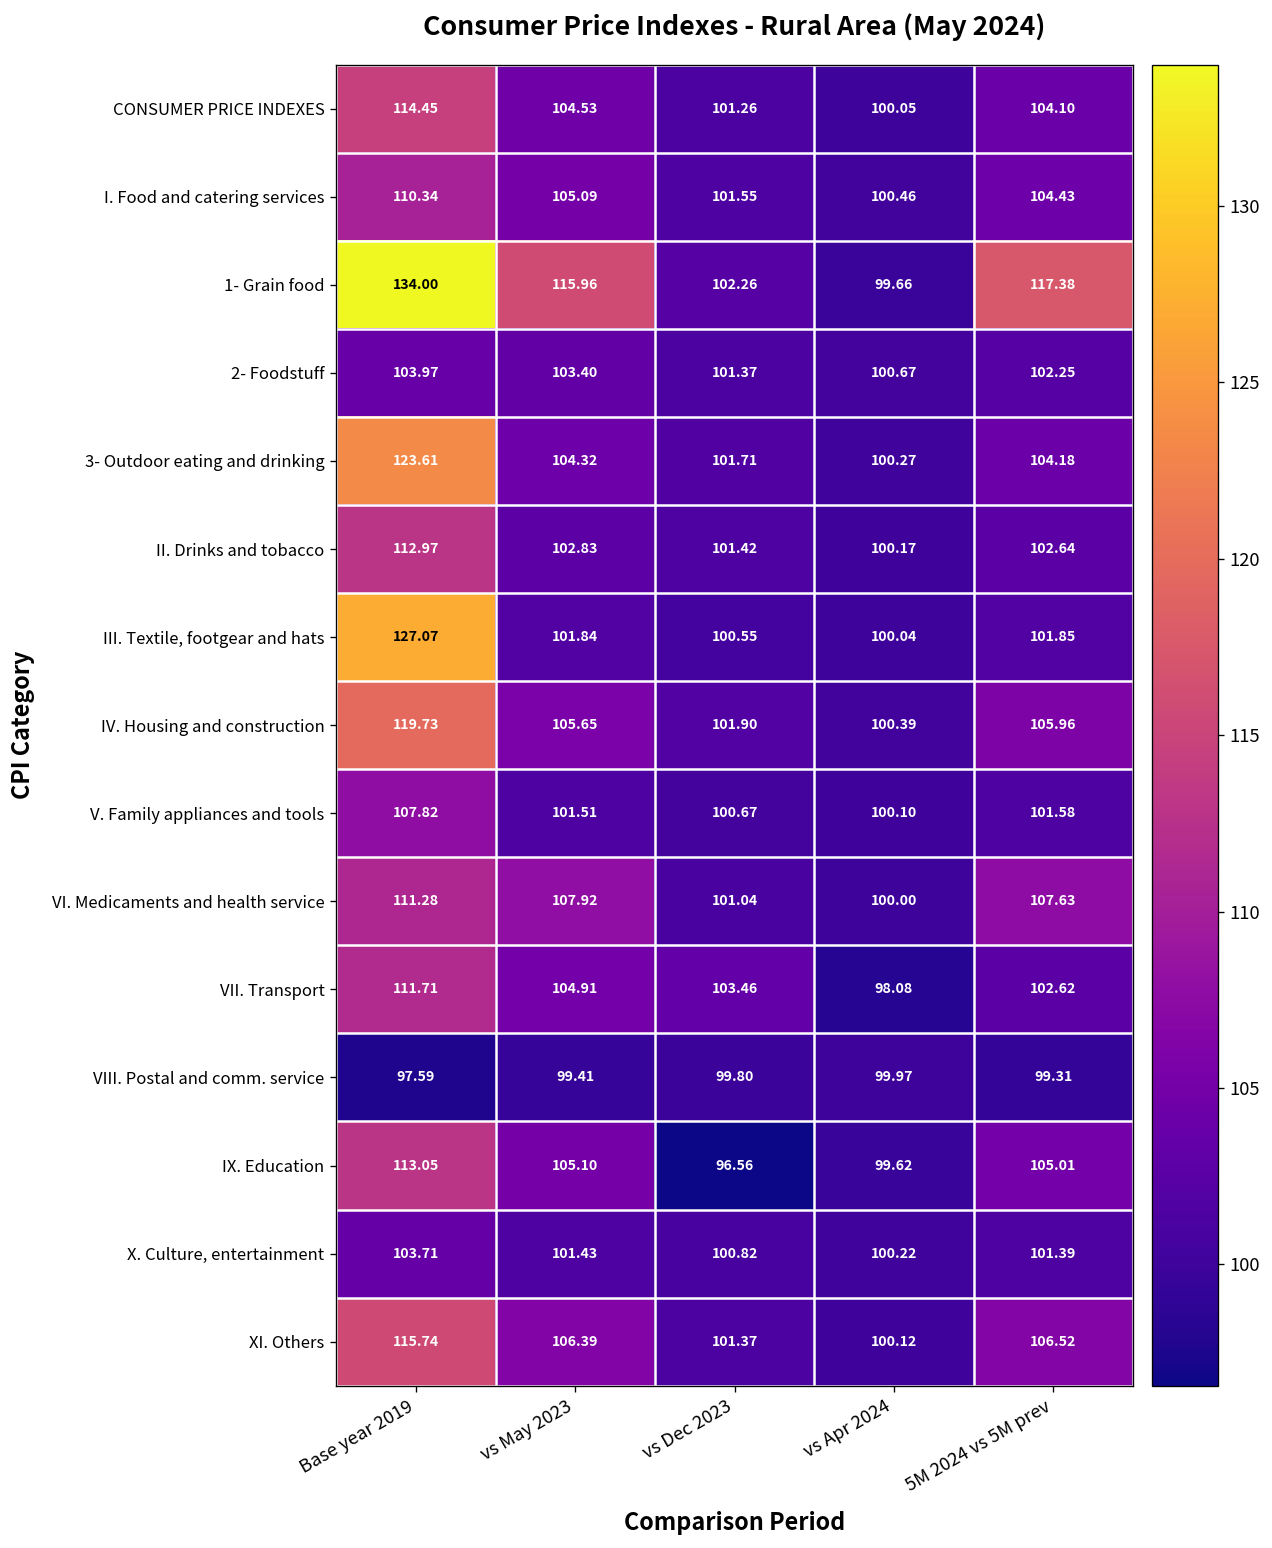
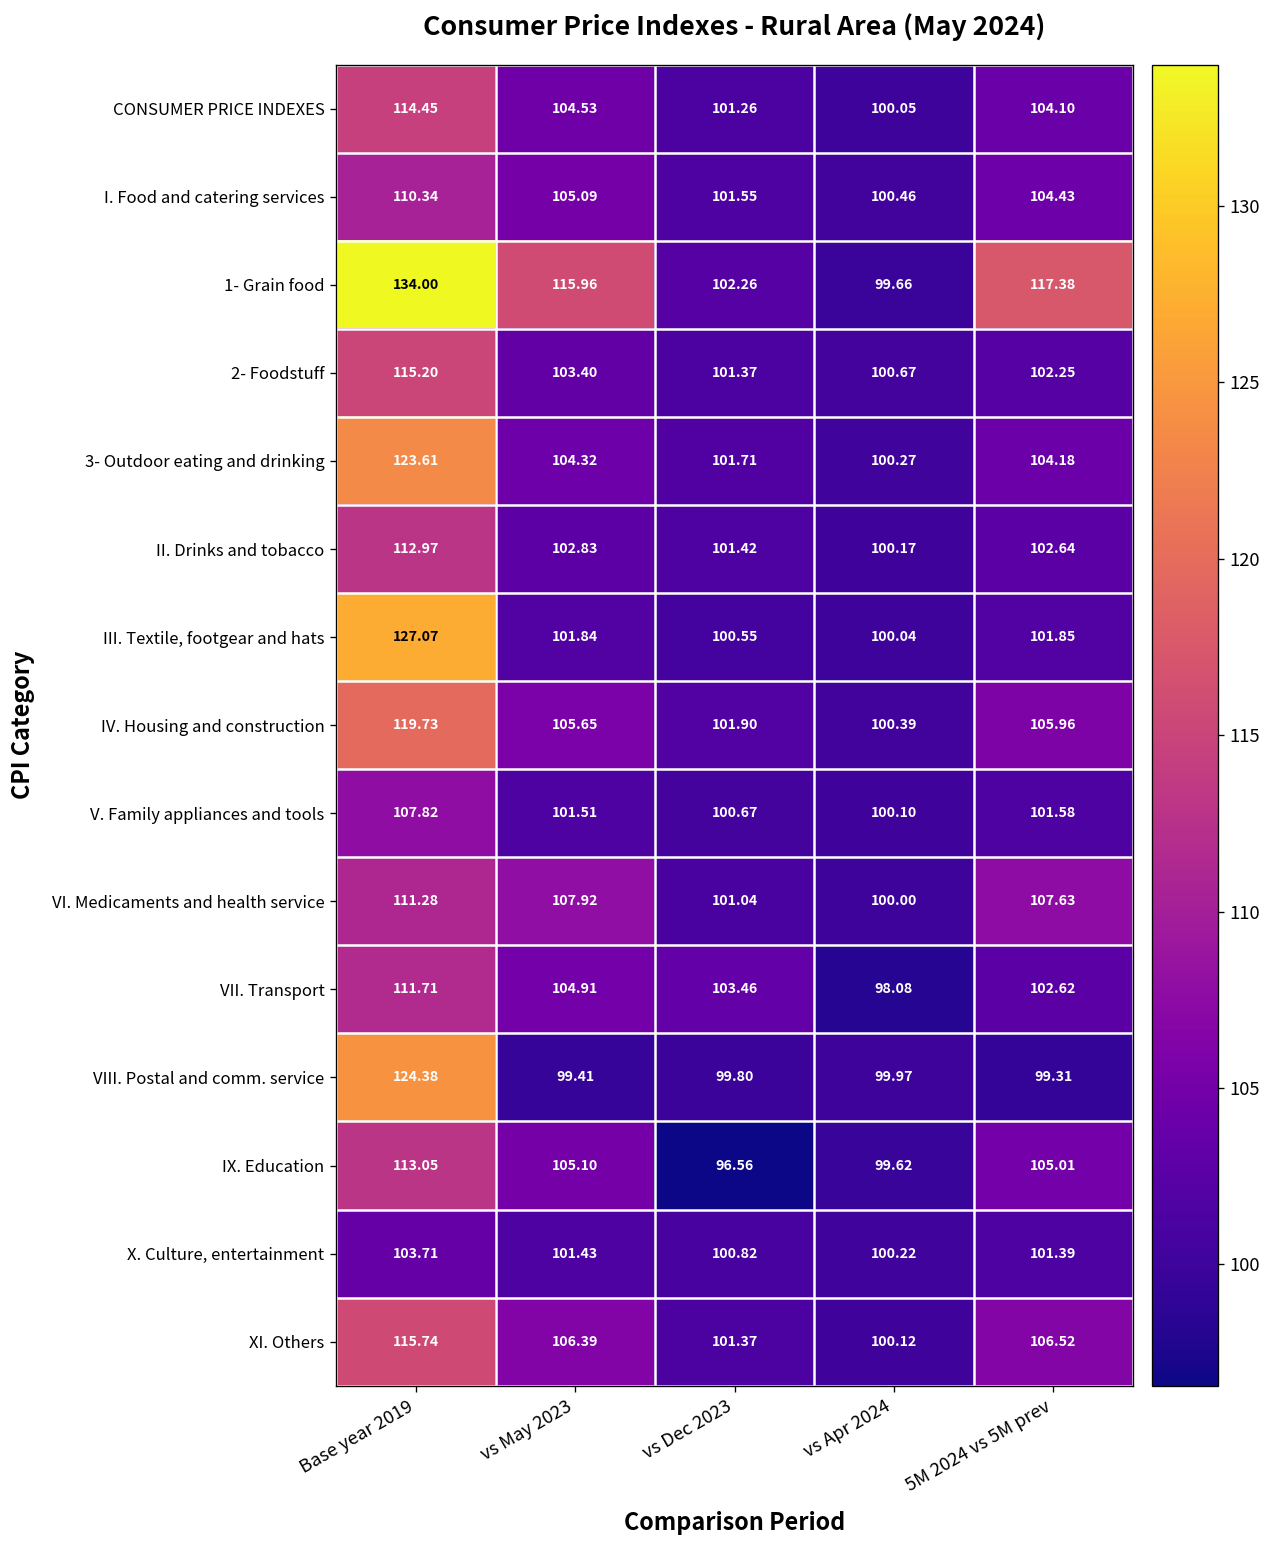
2- Foodstuff, Base year 2019: 103.97 -> 115.20
VIII. Postal and comm. service, Base year 2019: 97.59 -> 124.38
